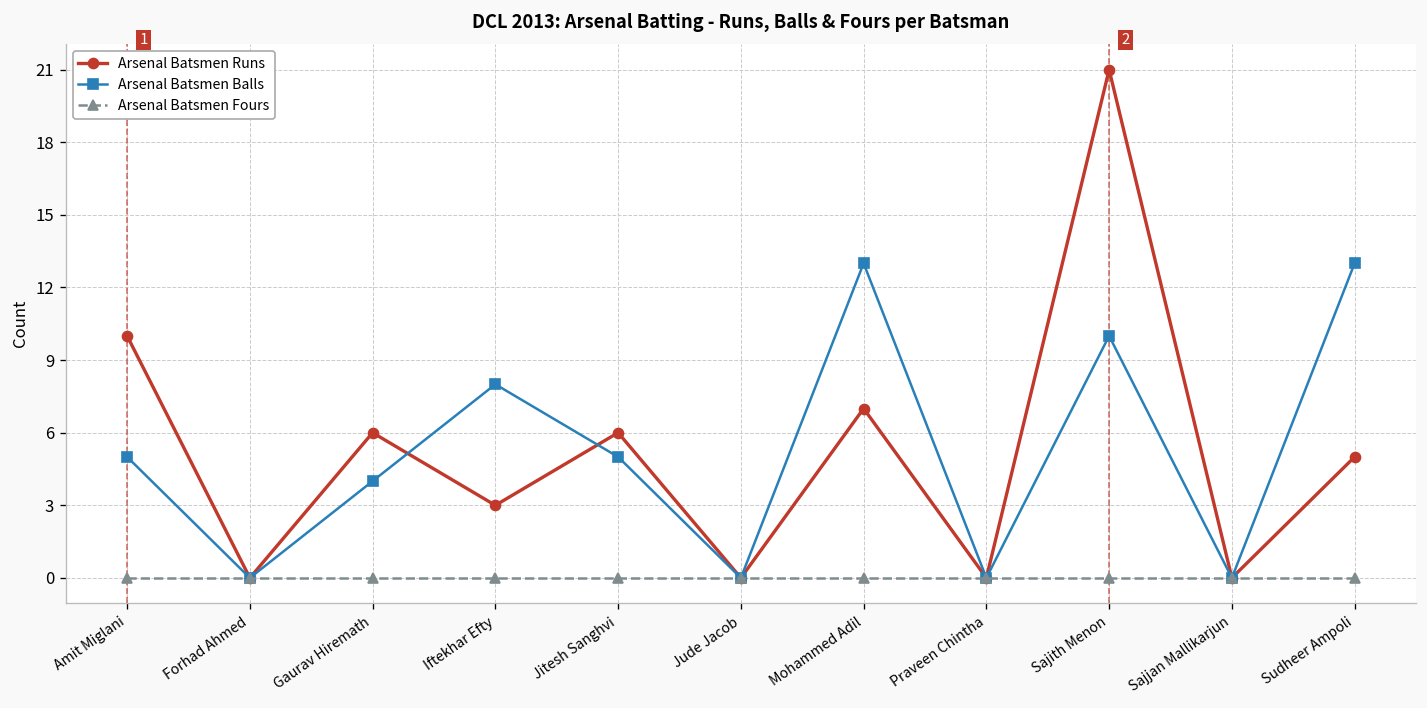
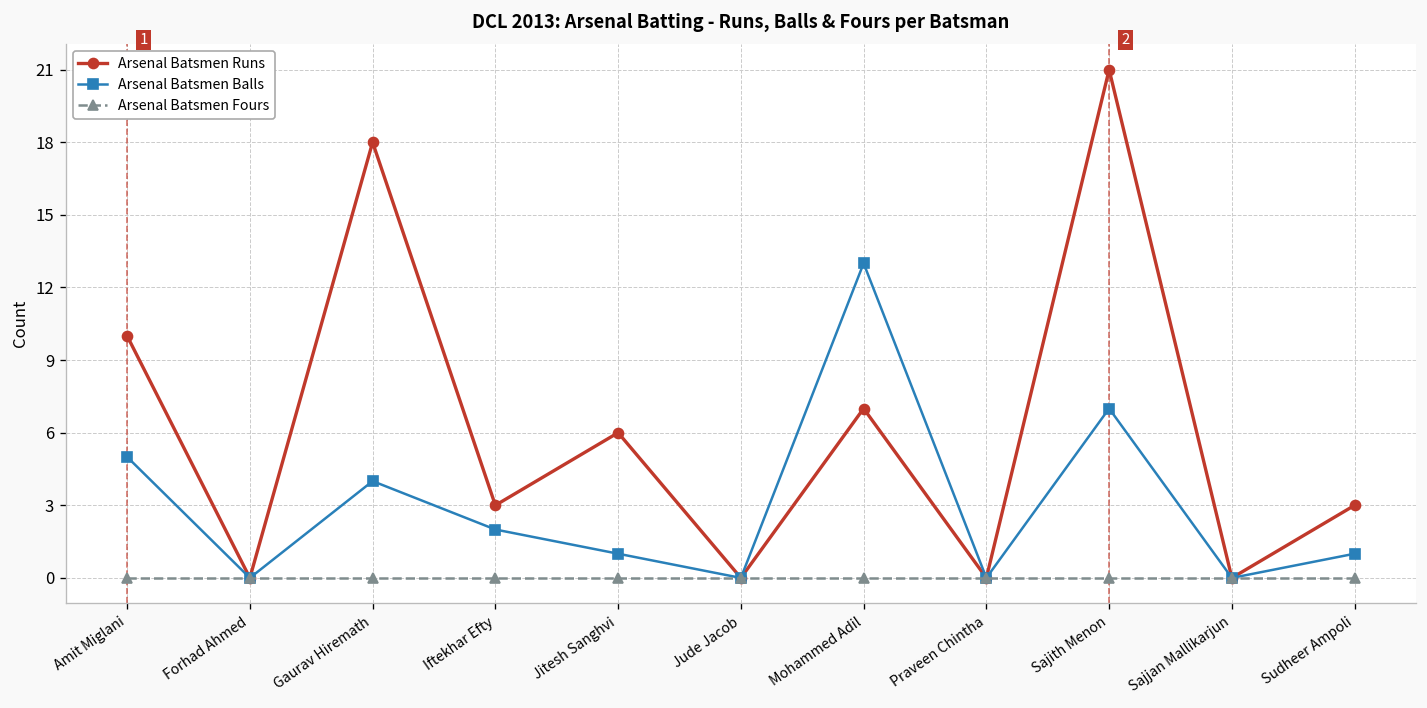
Arsenal Batsmen Runs, Gaurav Hiremath: 6 -> 18
Arsenal Batsmen Balls, Iftekhar Efty: 8 -> 2
Arsenal Batsmen Balls, Jitesh Sanghvi: 5 -> 1
Arsenal Batsmen Balls, Sajith Menon: 10 -> 7
Arsenal Batsmen Runs, Sudheer Ampoli: 5 -> 3
Arsenal Batsmen Balls, Sudheer Ampoli: 13 -> 1
